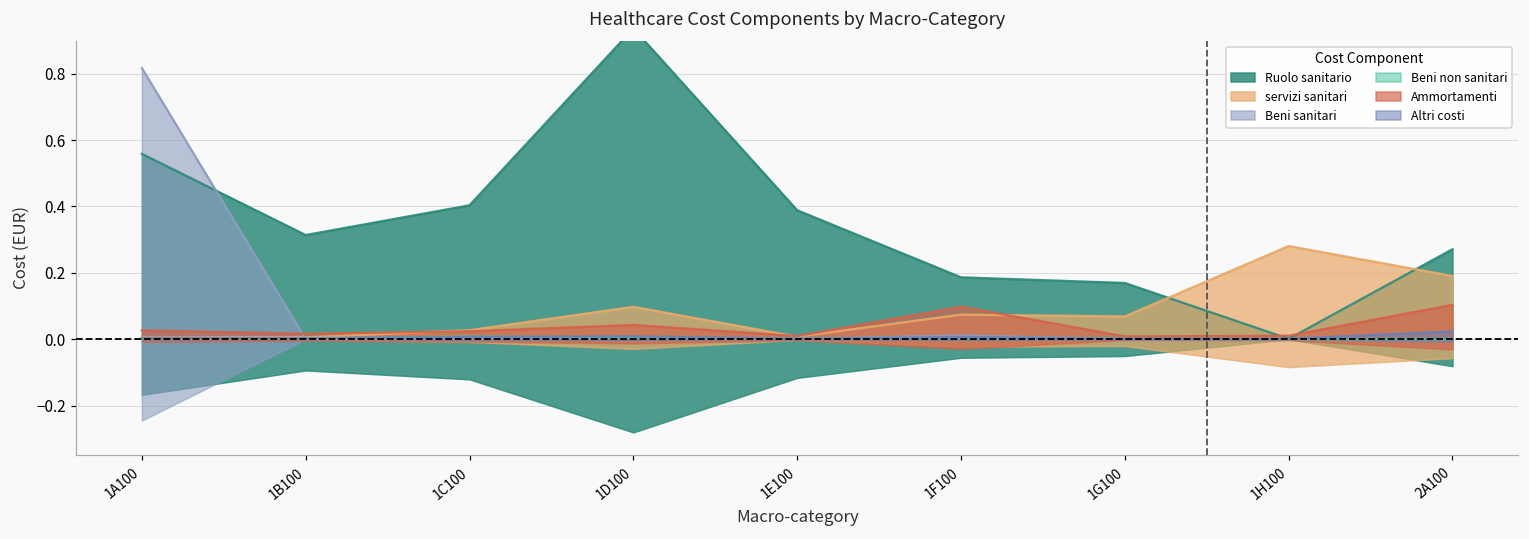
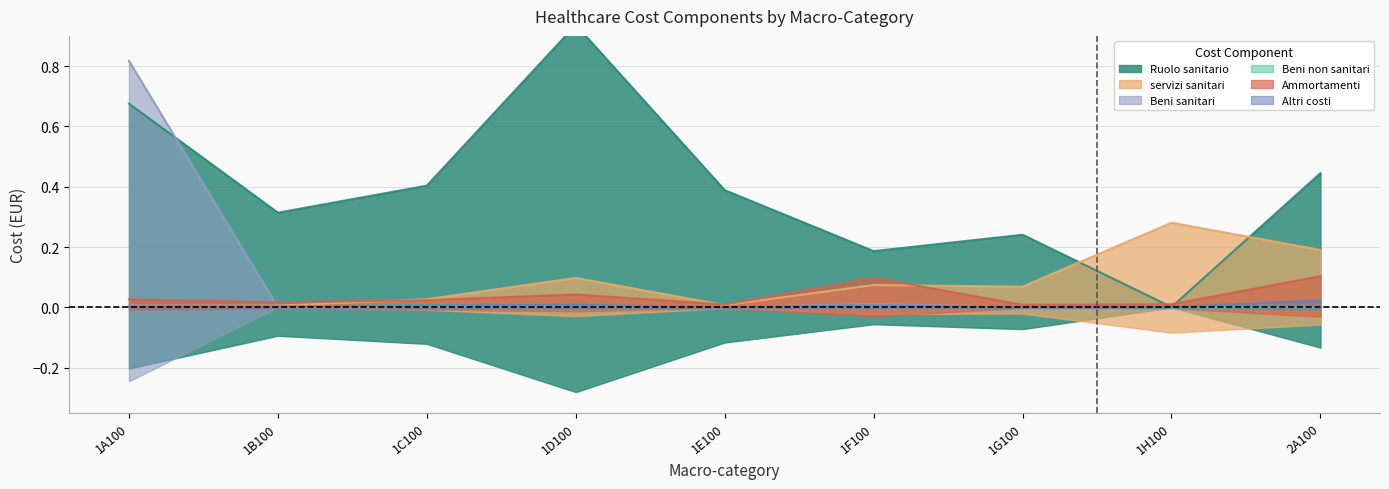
Ruolo sanitario, 1A100: 0.56 -> 0.68
Ruolo sanitario, 1G100: 0.17 -> 0.24
Ruolo sanitario, 2A100: 0.27 -> 0.44
